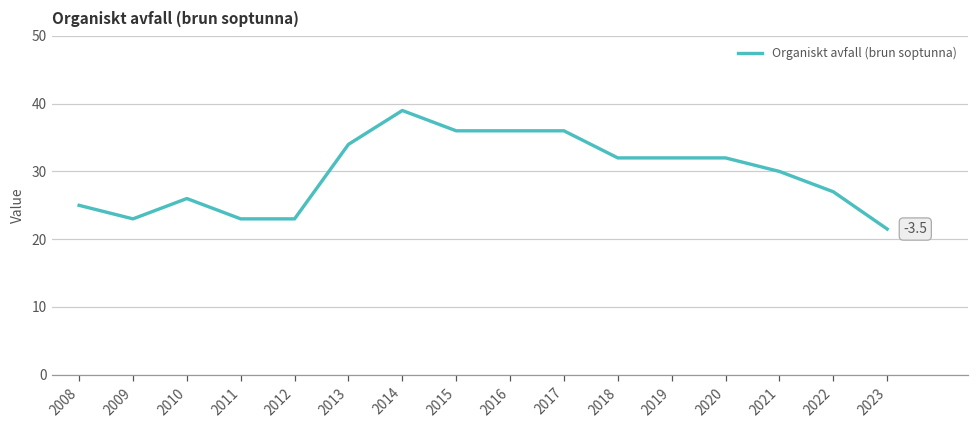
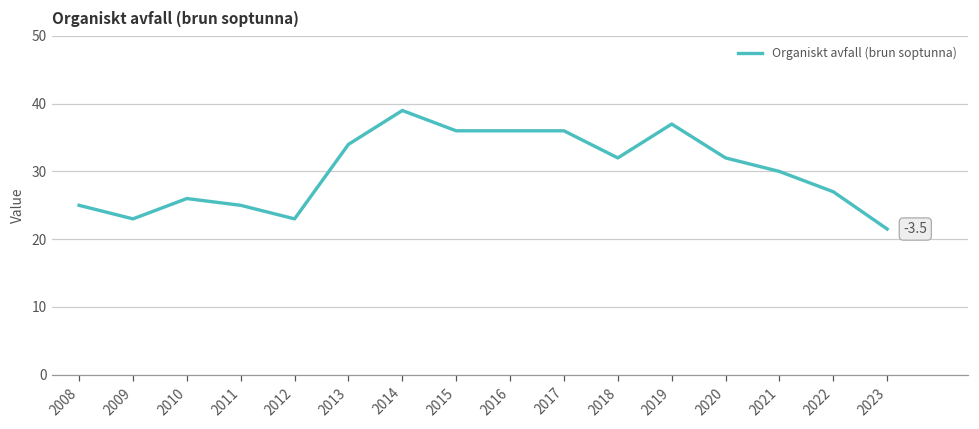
2011: 23 -> 25
2019: 32 -> 37
